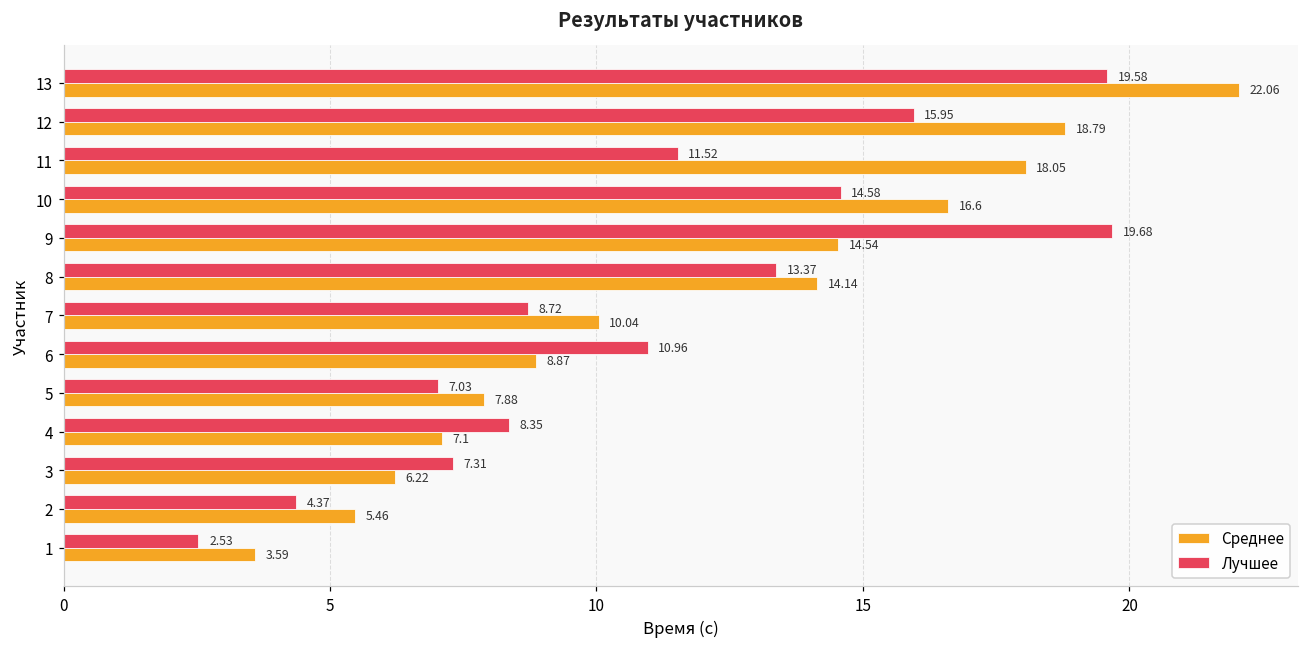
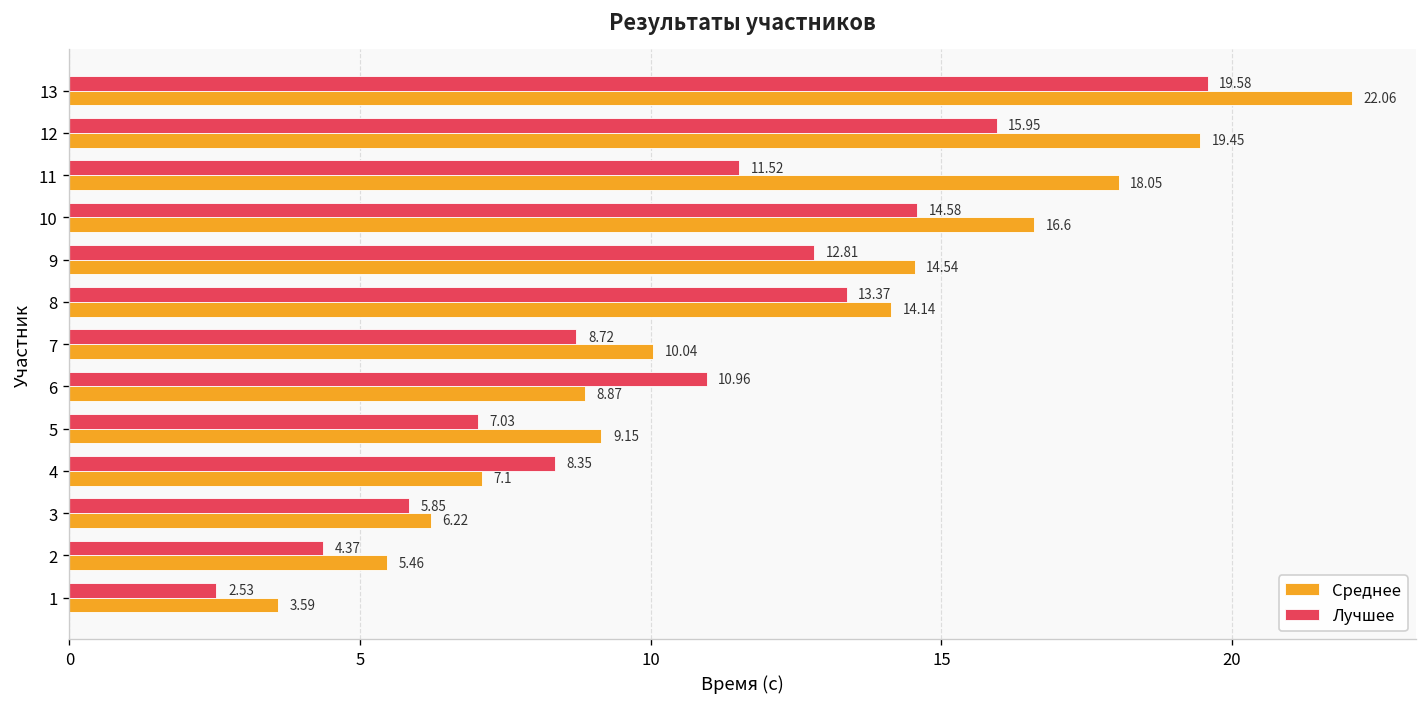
Среднее, 12: 18.79 -> 19.45
Лучшее, 9: 19.68 -> 12.81
Среднее, 5: 7.88 -> 9.15
Лучшее, 3: 7.31 -> 5.85
